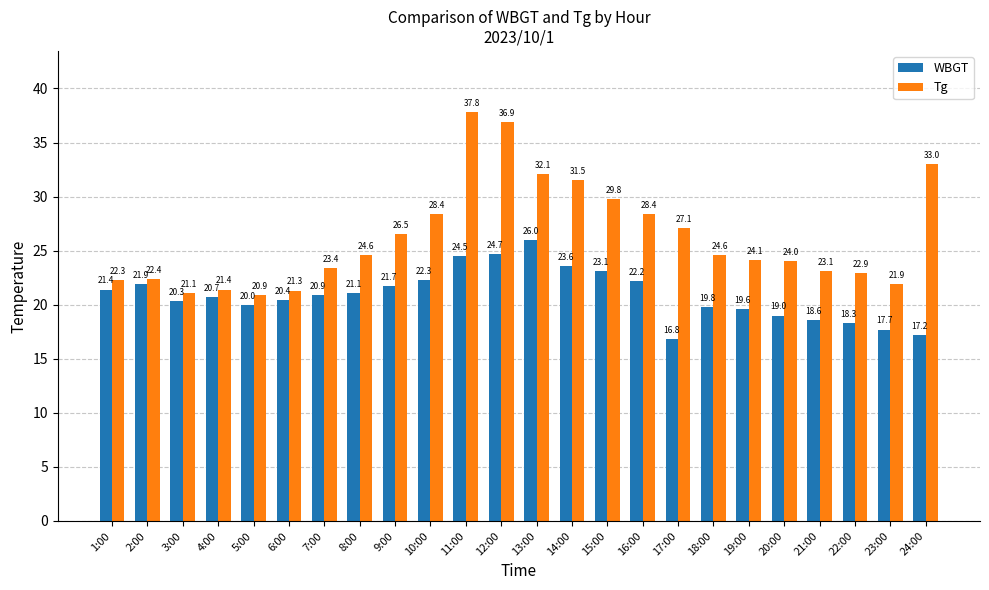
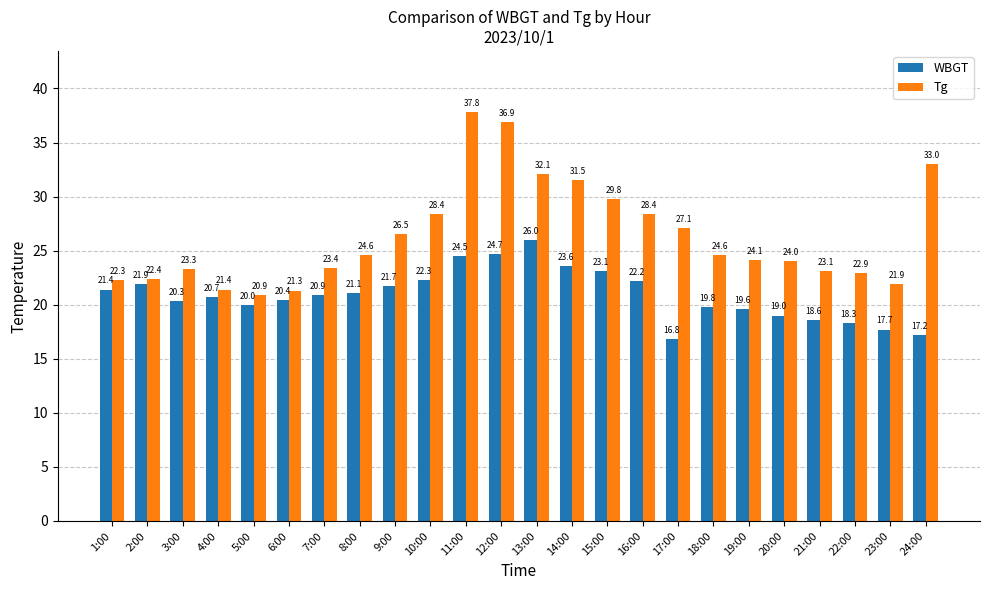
Tg, 3:00: 21.1 -> 23.3
